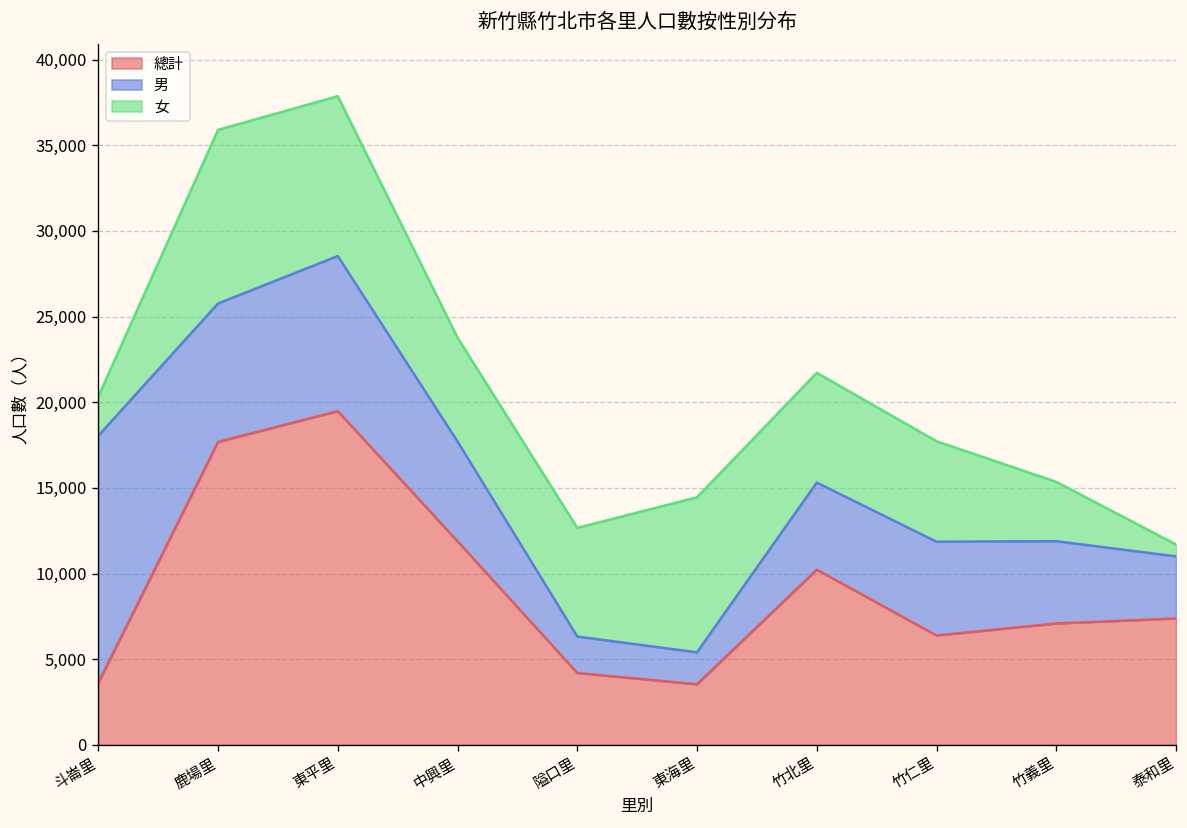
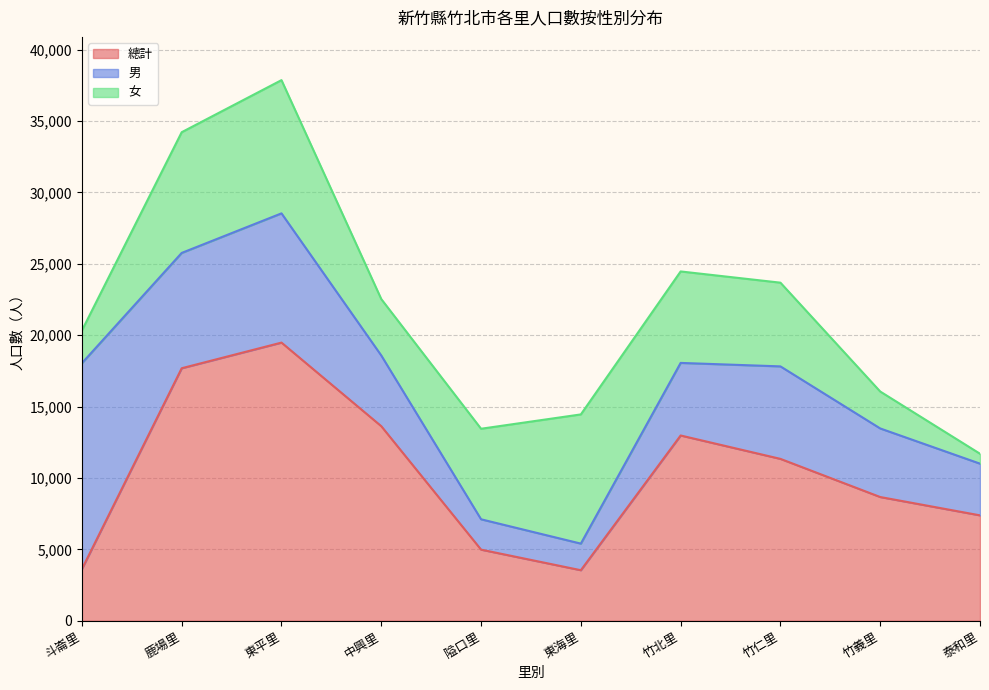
女, 鹿場里: 10,100 -> 8,500
總計, 中興里: 11,900 -> 13,600
男, 中興里: 5,800 -> 5,000
女, 中興里: 6,100 -> 4,000
總計, 隘口里: 4,200 -> 5,000
總計, 竹北里: 10,200 -> 13,000
總計, 竹仁里: 6,400 -> 11,300
男, 竹仁里: 5,500 -> 6,500
總計, 竹義里: 7,100 -> 8,700
女, 竹義里: 3,500 -> 2,600
